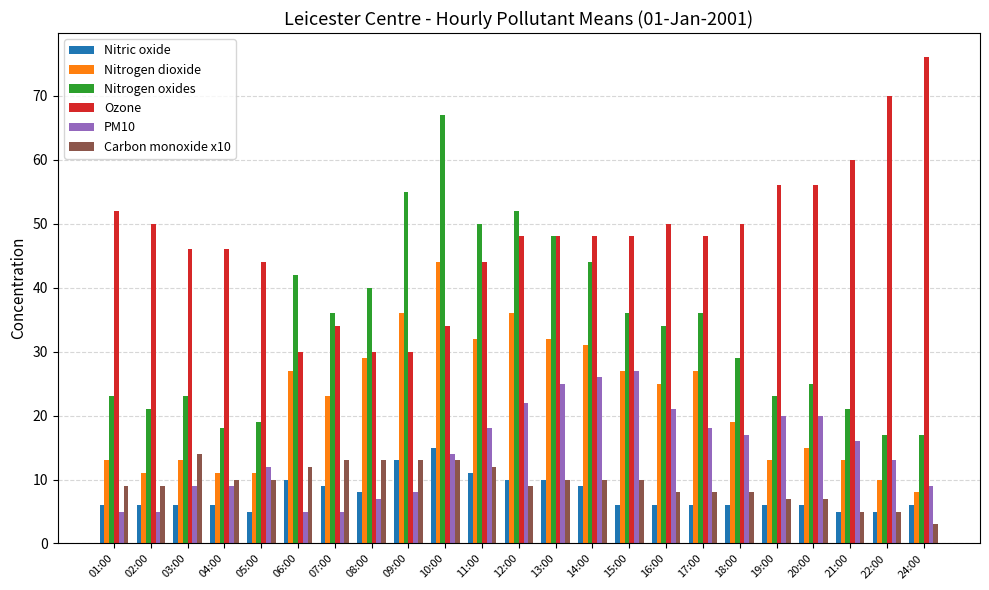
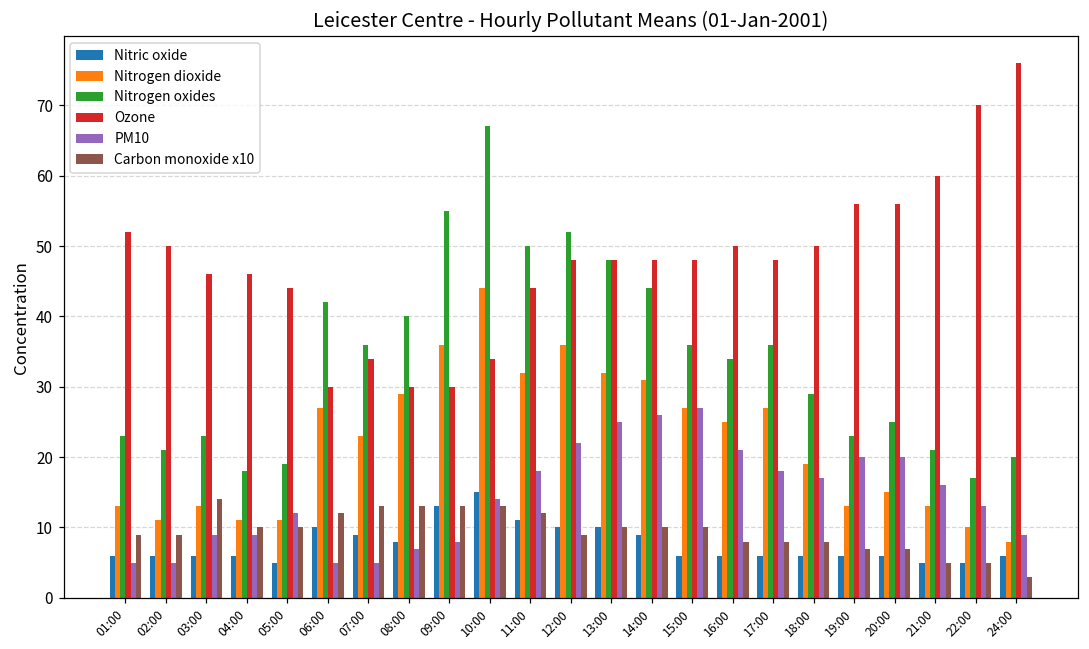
Nitrogen oxides, 24:00: 17 -> 20
